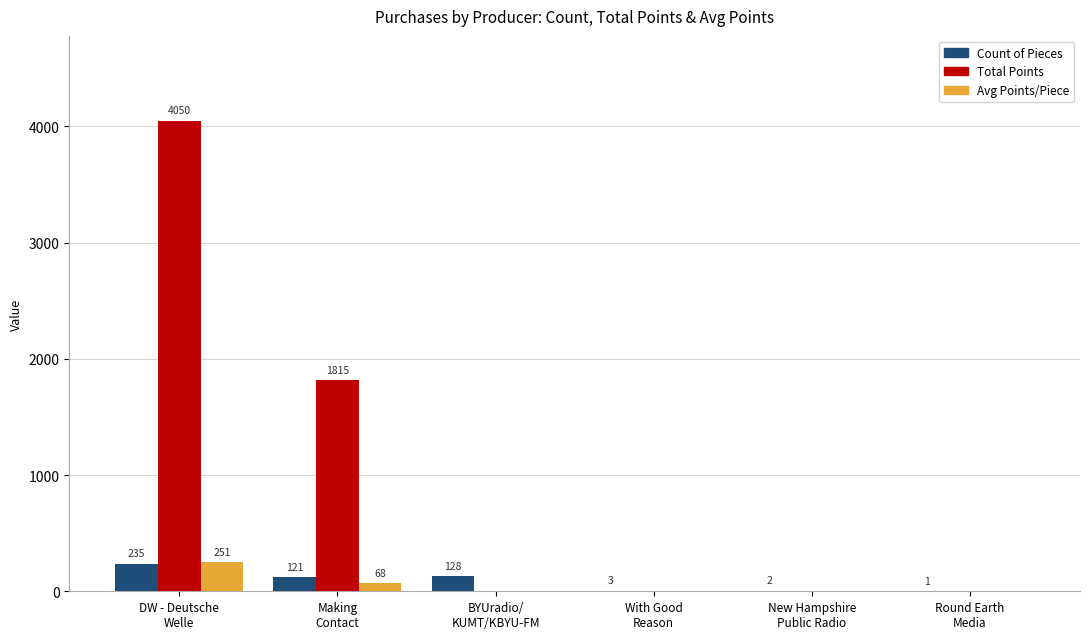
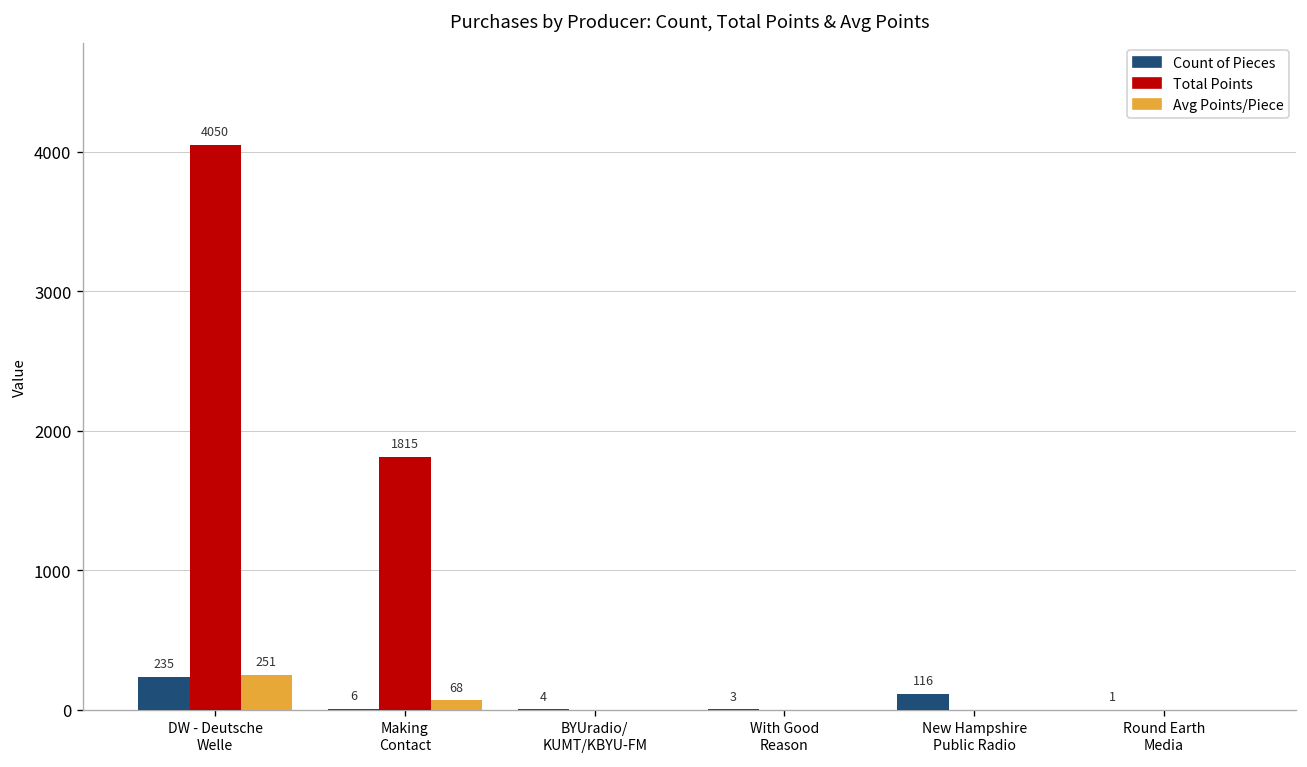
Count of Pieces, Making Contact: 121 -> 6
Count of Pieces, BYUradio/ KUMT/KBYU-FM: 128 -> 4
Count of Pieces, New Hampshire Public Radio: 2 -> 116
